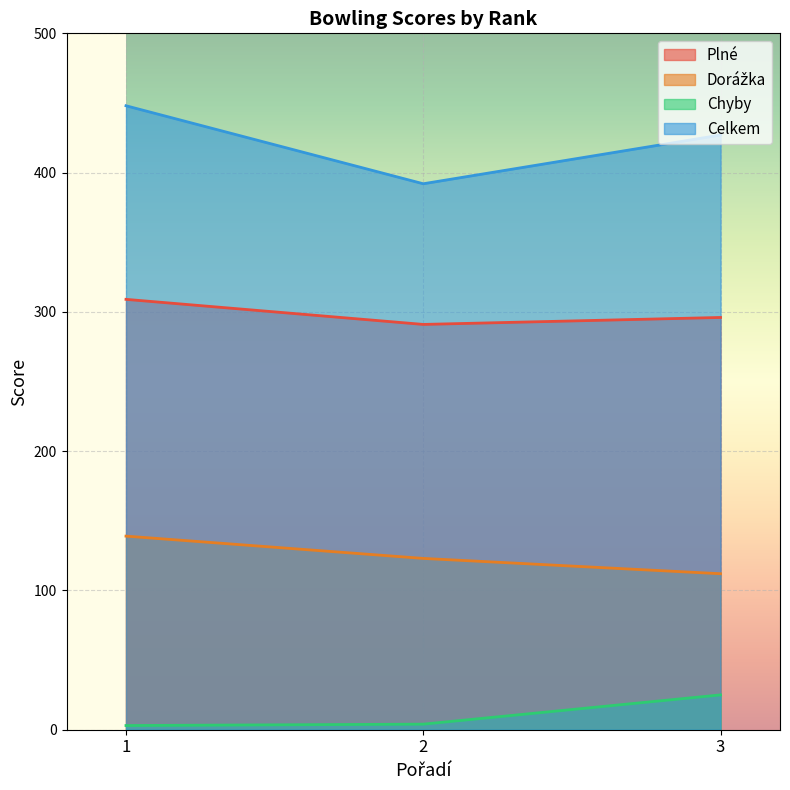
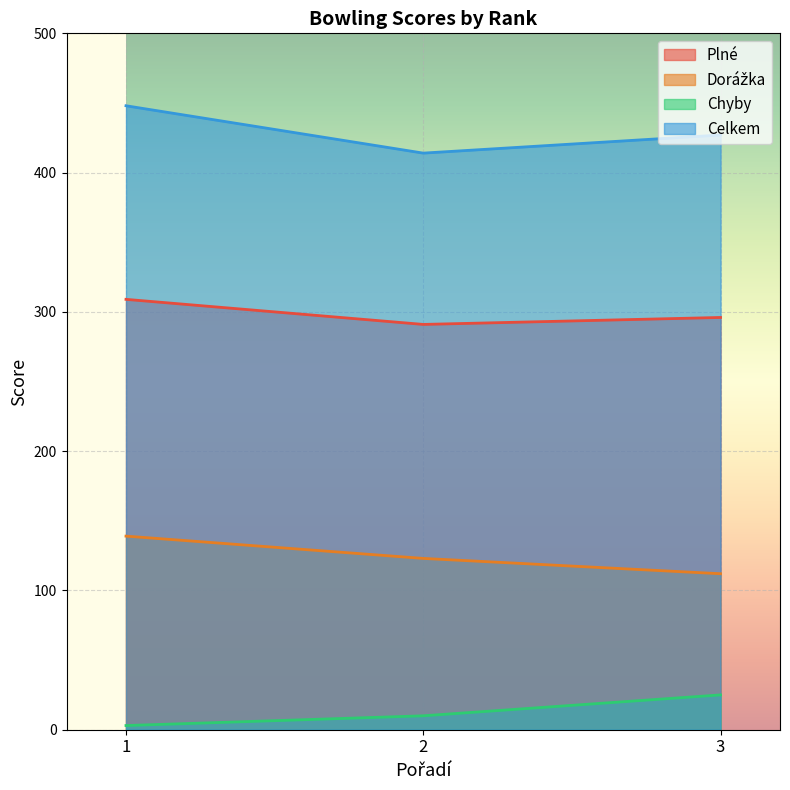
Chyby, 2: 4 -> 10
Celkem, 2: 392 -> 414
